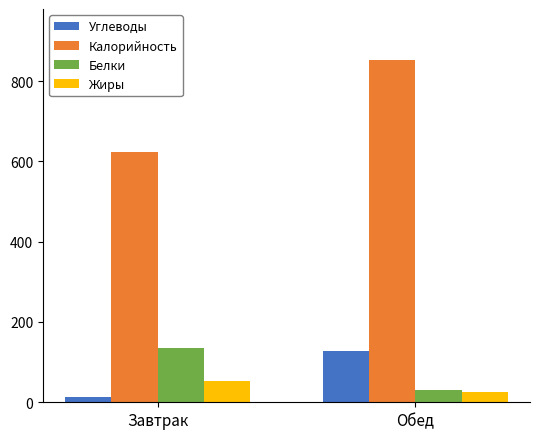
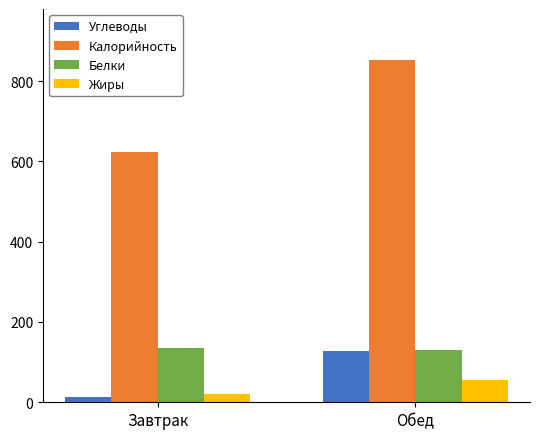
Жиры, Завтрак: 50 -> 20
Белки, Обед: 30 -> 130
Жиры, Обед: 20 -> 60
